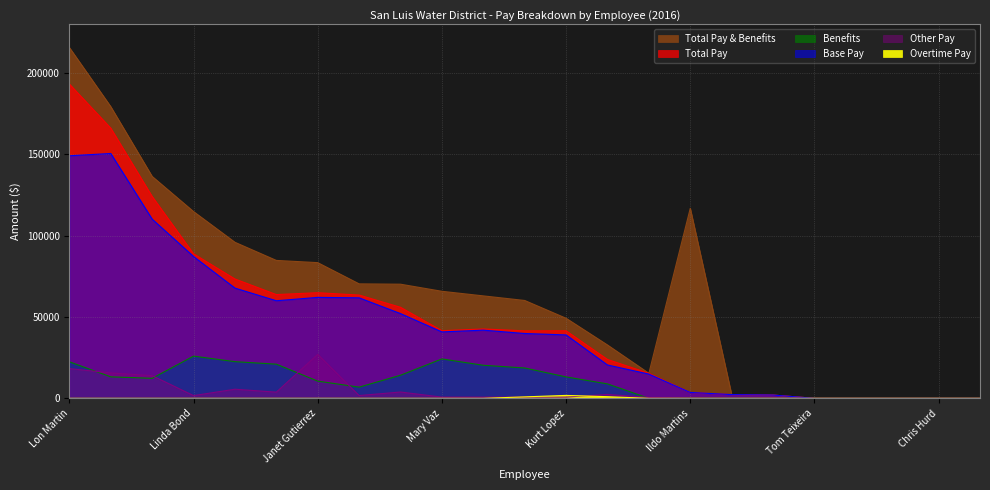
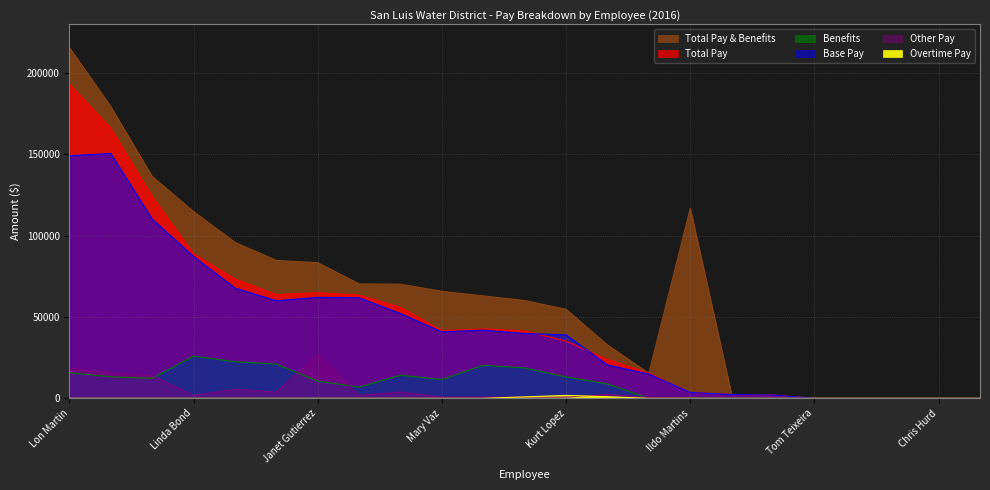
Benefits, Lon Martin: 22000 -> 16000
Benefits, Mary Vaz: 24000 -> 12000
Total Pay & Benefits, Kurt Lopez: 49000 -> 55000
Total Pay, Kurt Lopez: 42000 -> 35000
